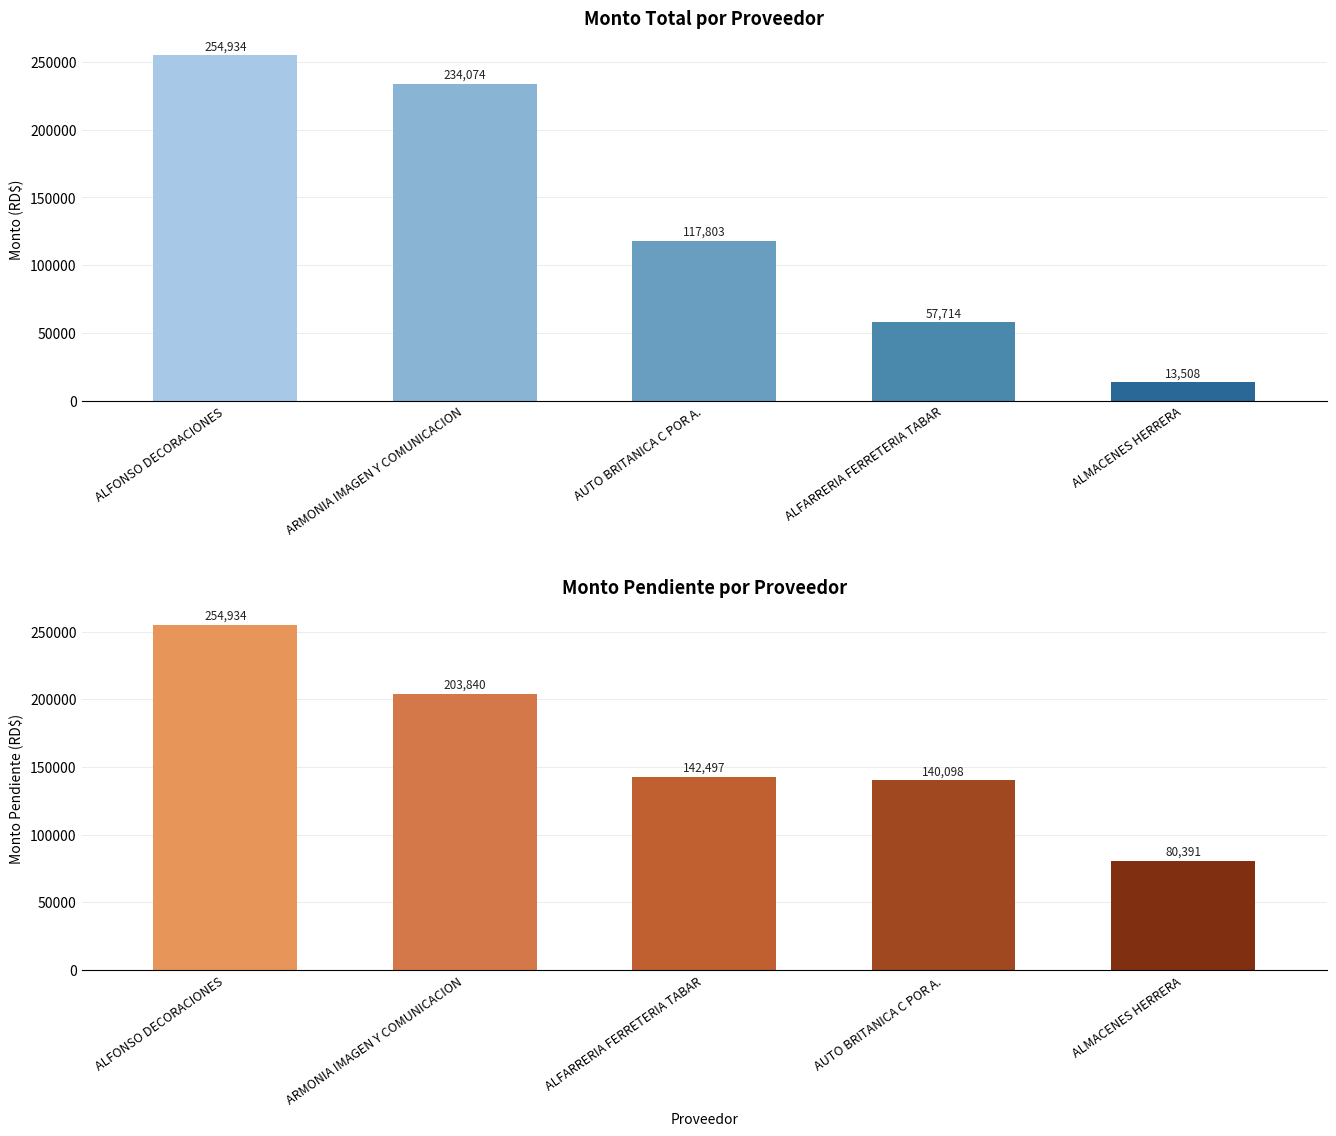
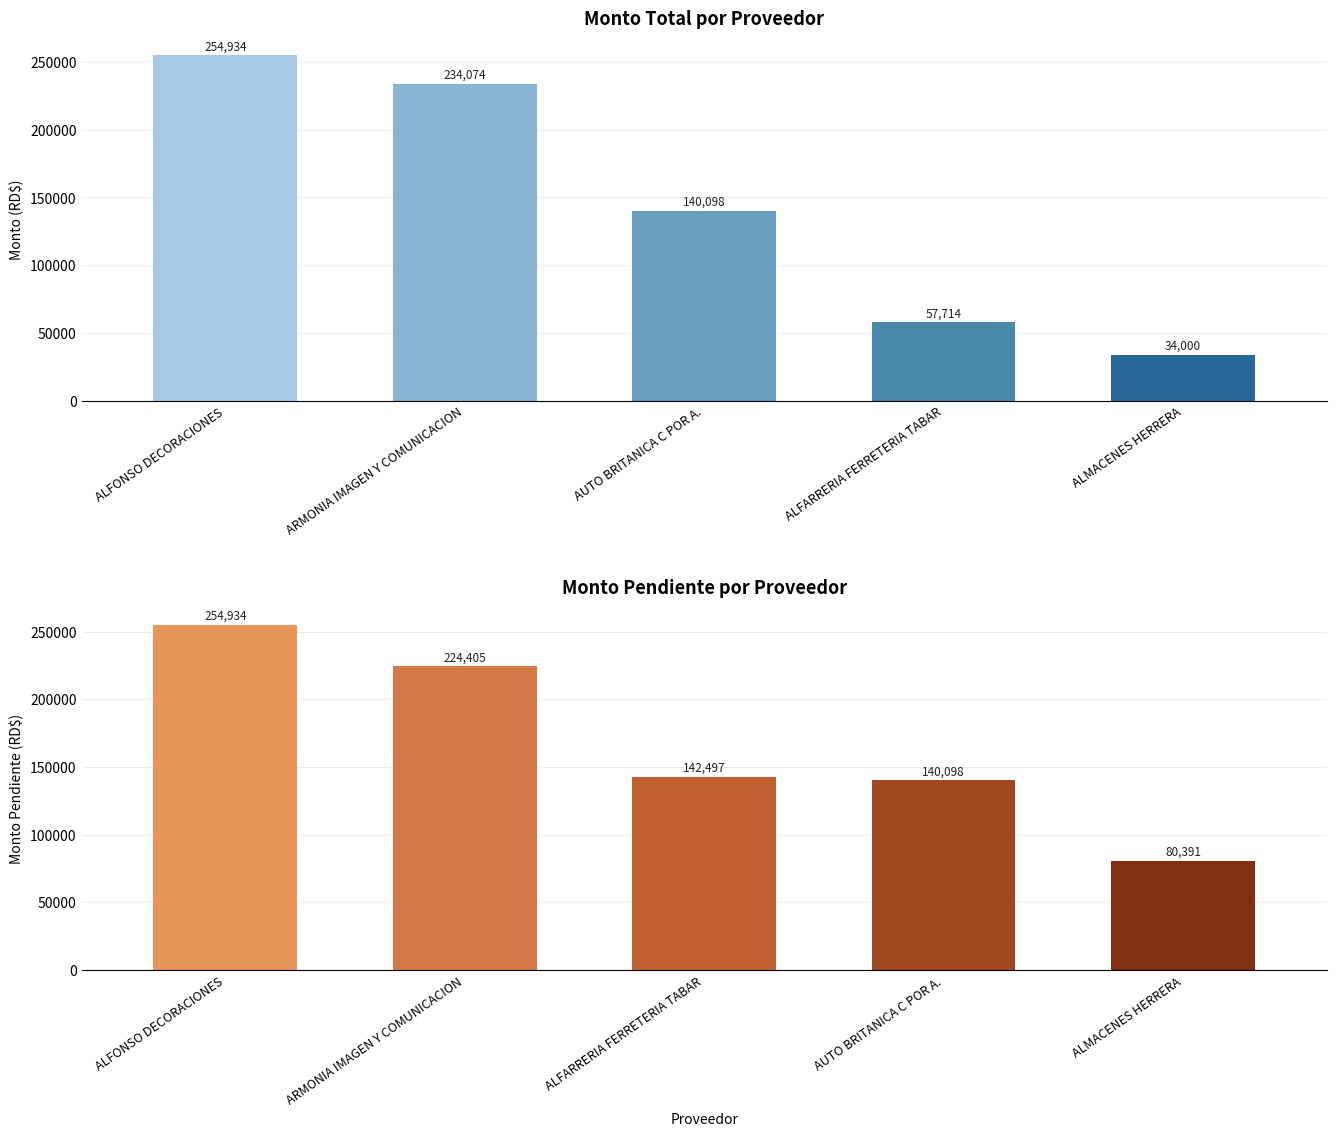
Monto Total por Proveedor, AUTO BRITANICA C POR A.: 117,803 -> 140,098
Monto Total por Proveedor, ALMACENES HERRERA: 13,508 -> 34,000
Monto Pendiente por Proveedor, ARMONIA IMAGEN Y COMUNICACION: 203,840 -> 224,405
